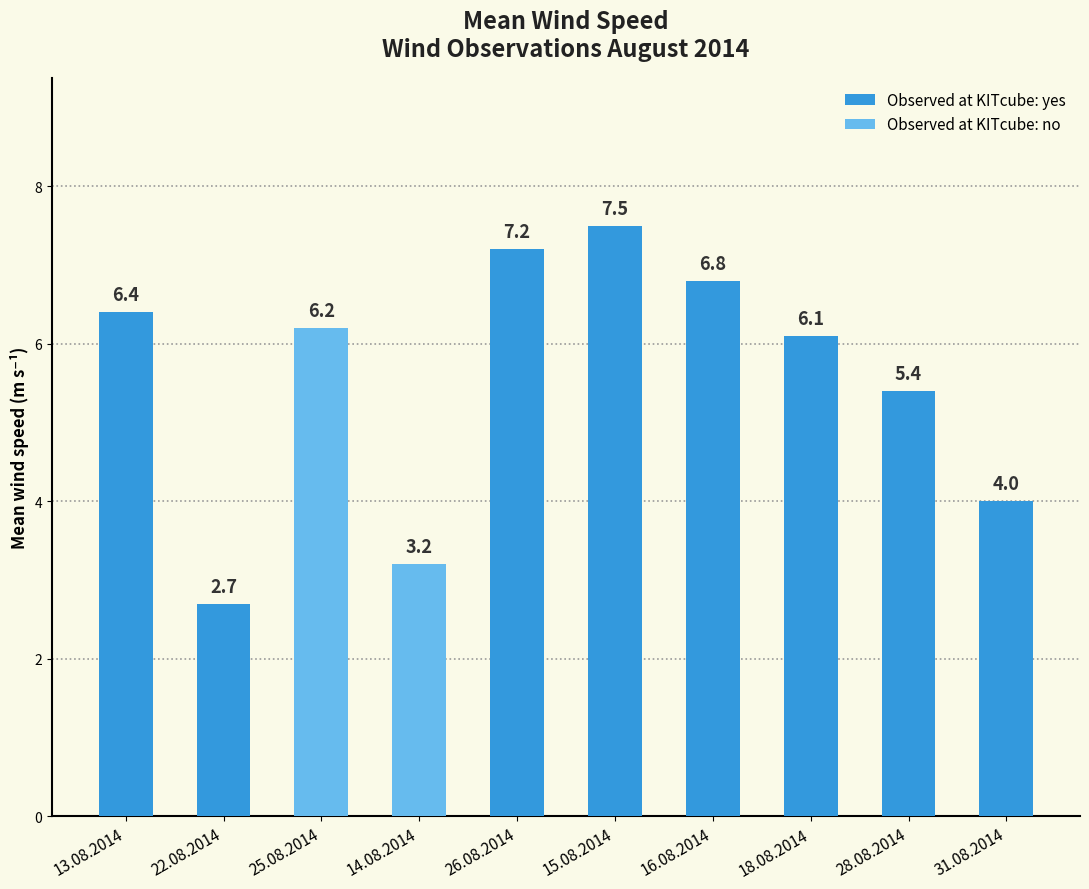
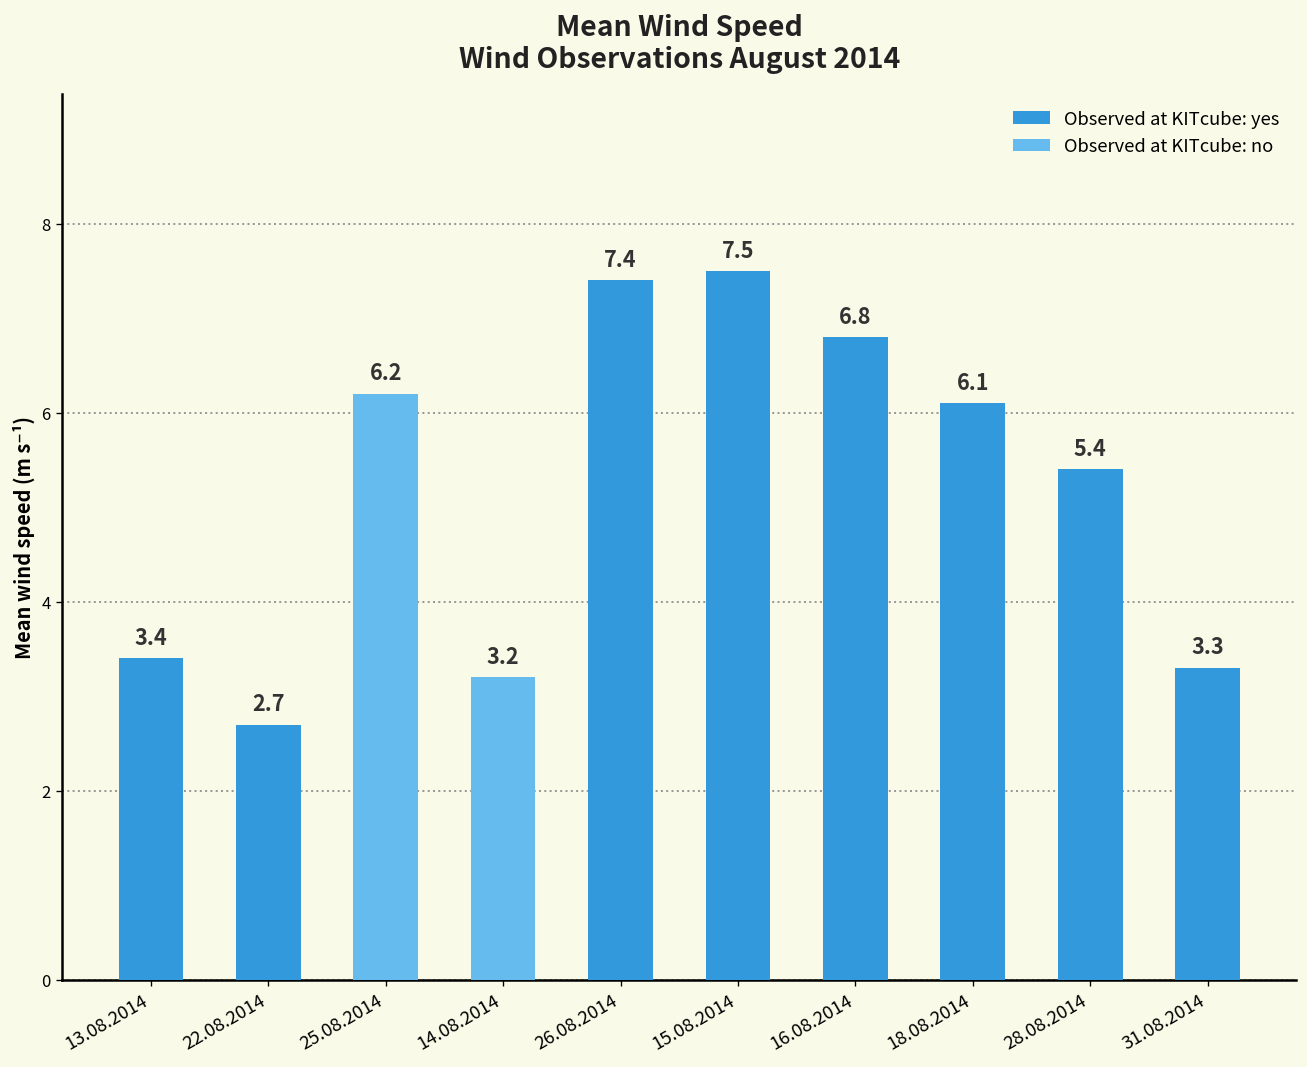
13.08.2014: 6.4 -> 3.4
26.08.2014: 7.2 -> 7.4
31.08.2014: 4.0 -> 3.3
